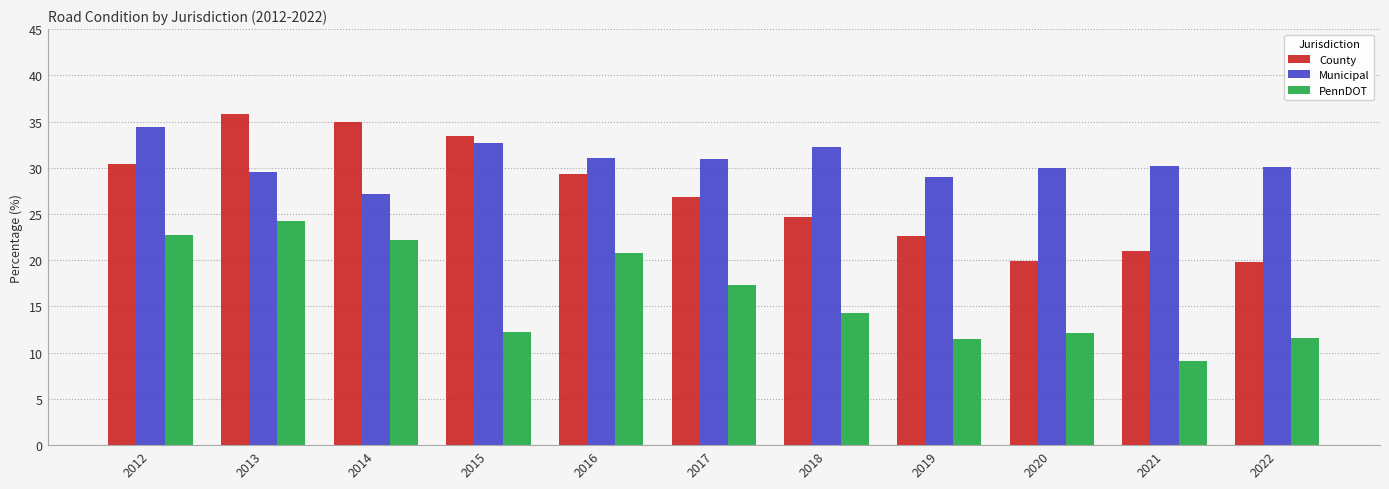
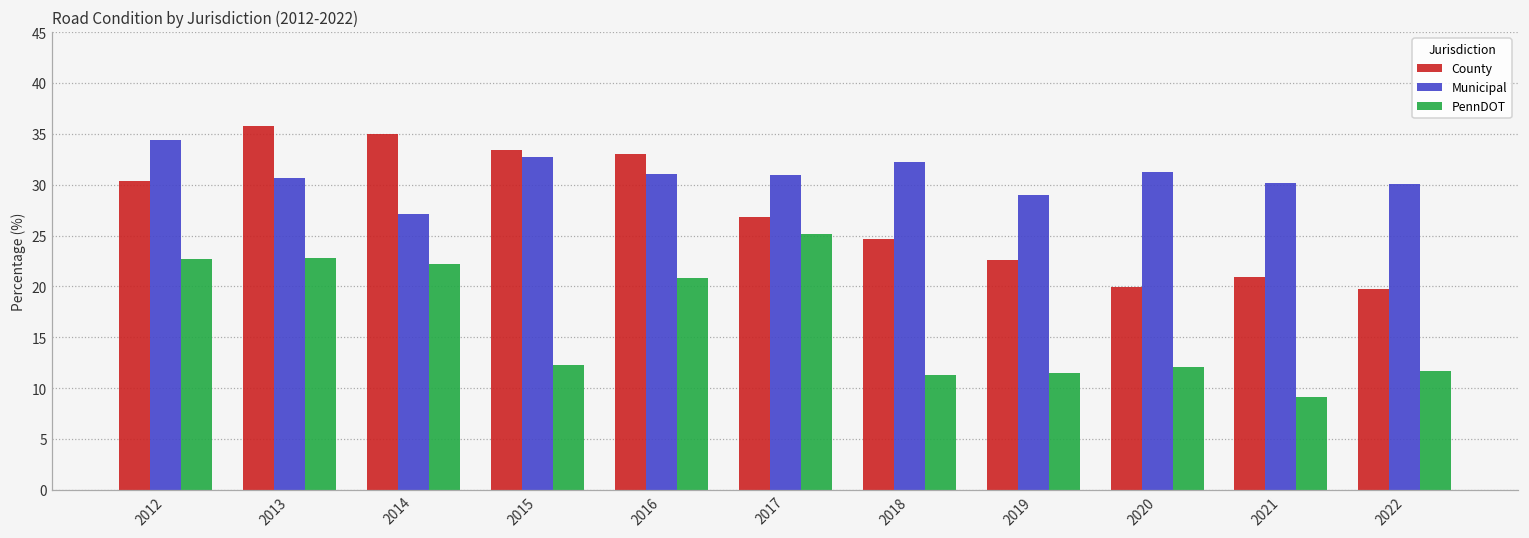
Municipal, 2013: 30 -> 31
PennDOT, 2013: 24 -> 23
County, 2016: 29 -> 33
PennDOT, 2017: 17 -> 25
PennDOT, 2018: 14 -> 11
Municipal, 2020: 30 -> 31
